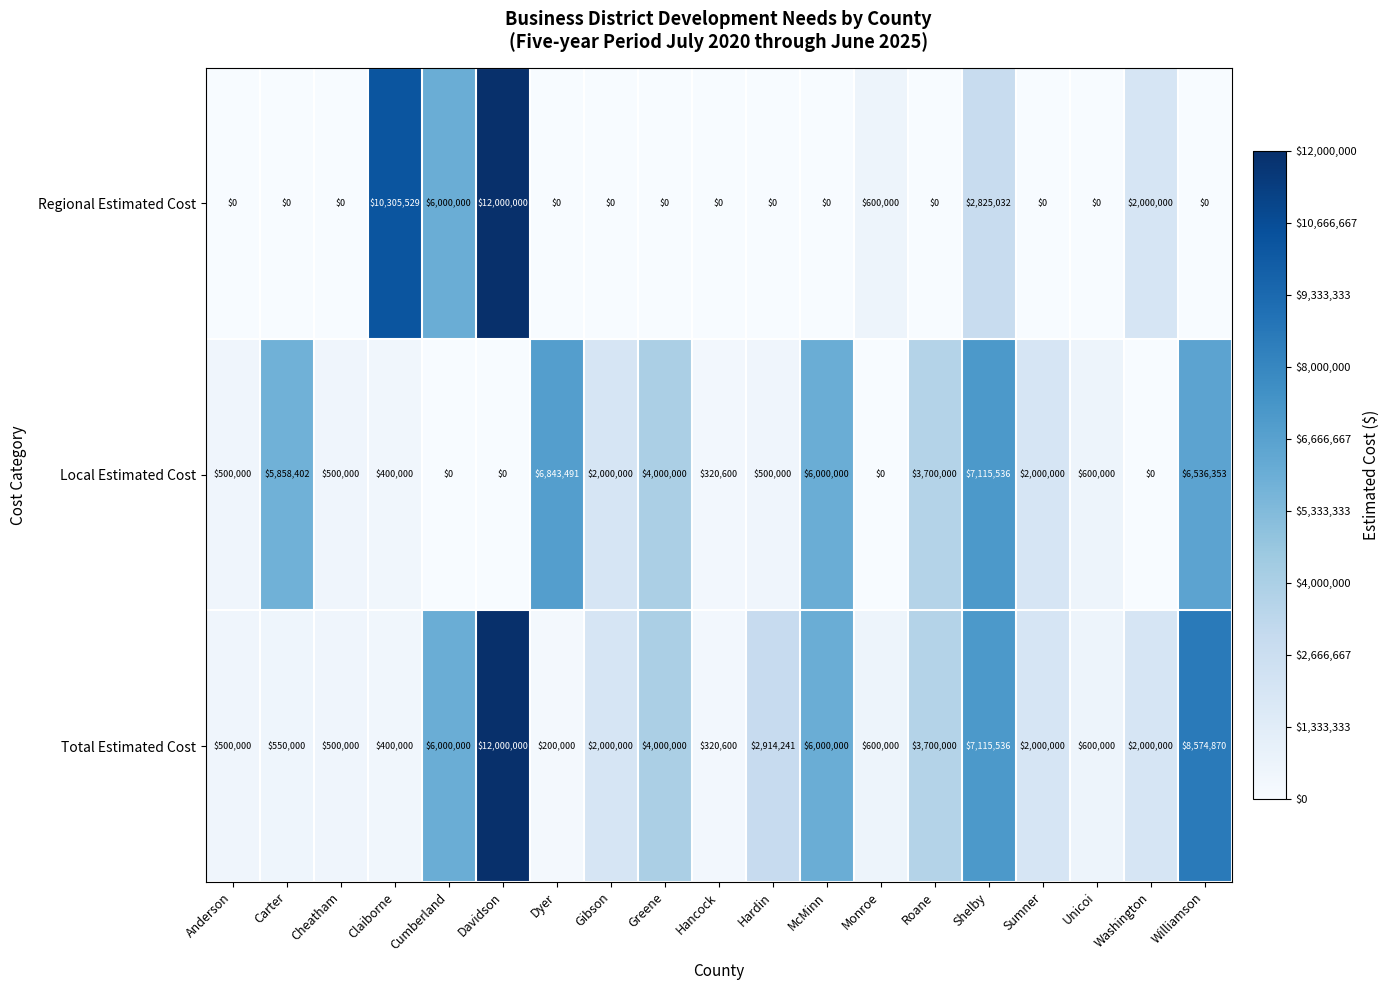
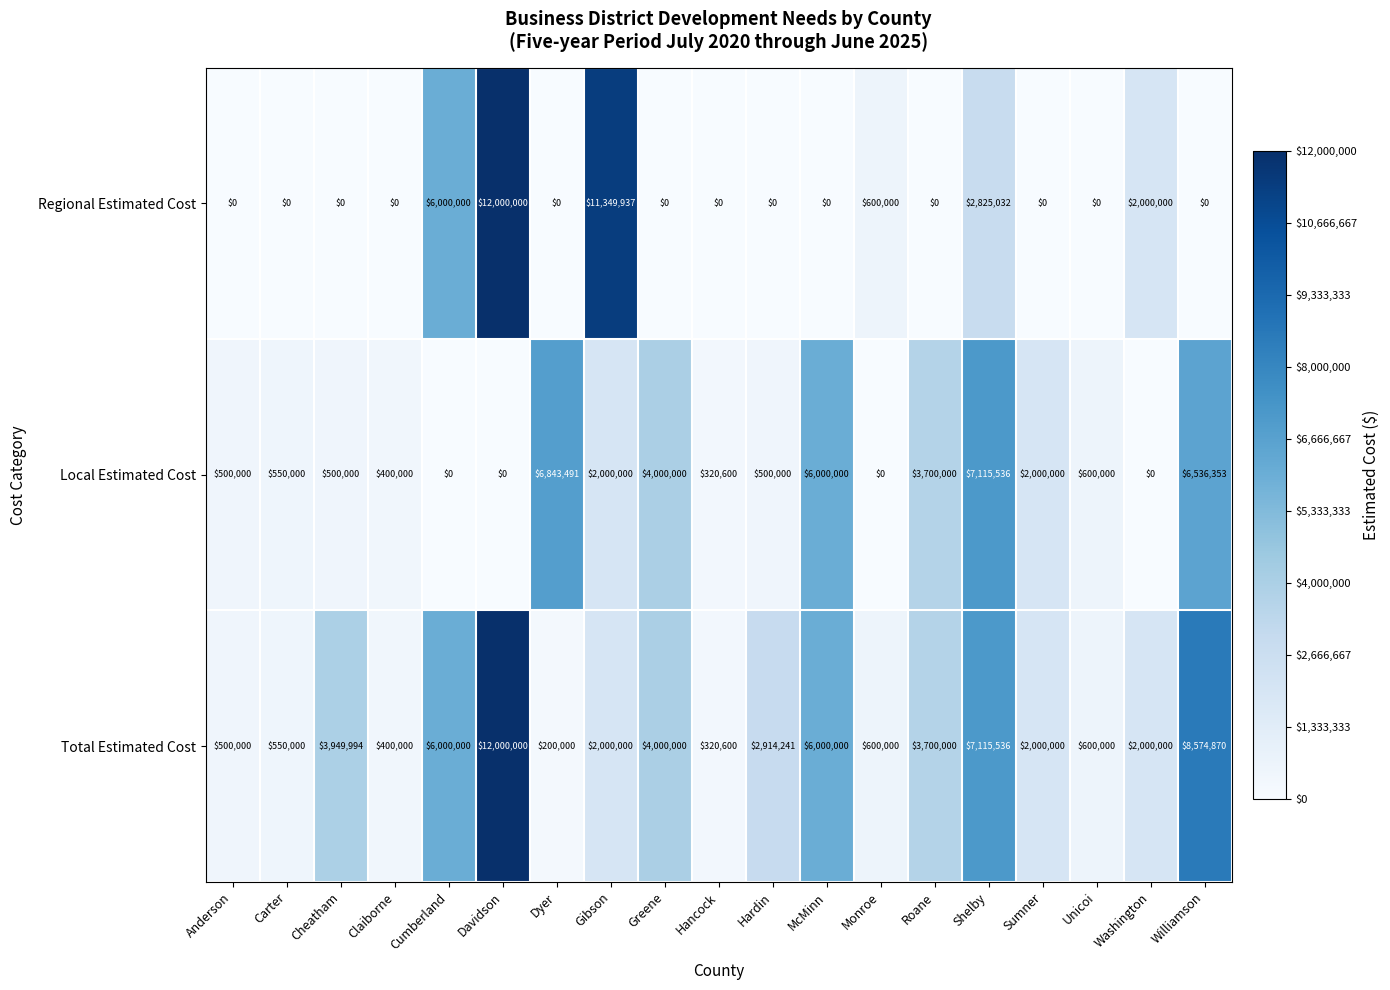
Regional Estimated Cost, Claiborne: $10,305,529 -> $0
Regional Estimated Cost, Gibson: $0 -> $11,349,937
Local Estimated Cost, Carter: $5,858,402 -> $550,000
Total Estimated Cost, Cheatham: $500,000 -> $3,949,994
